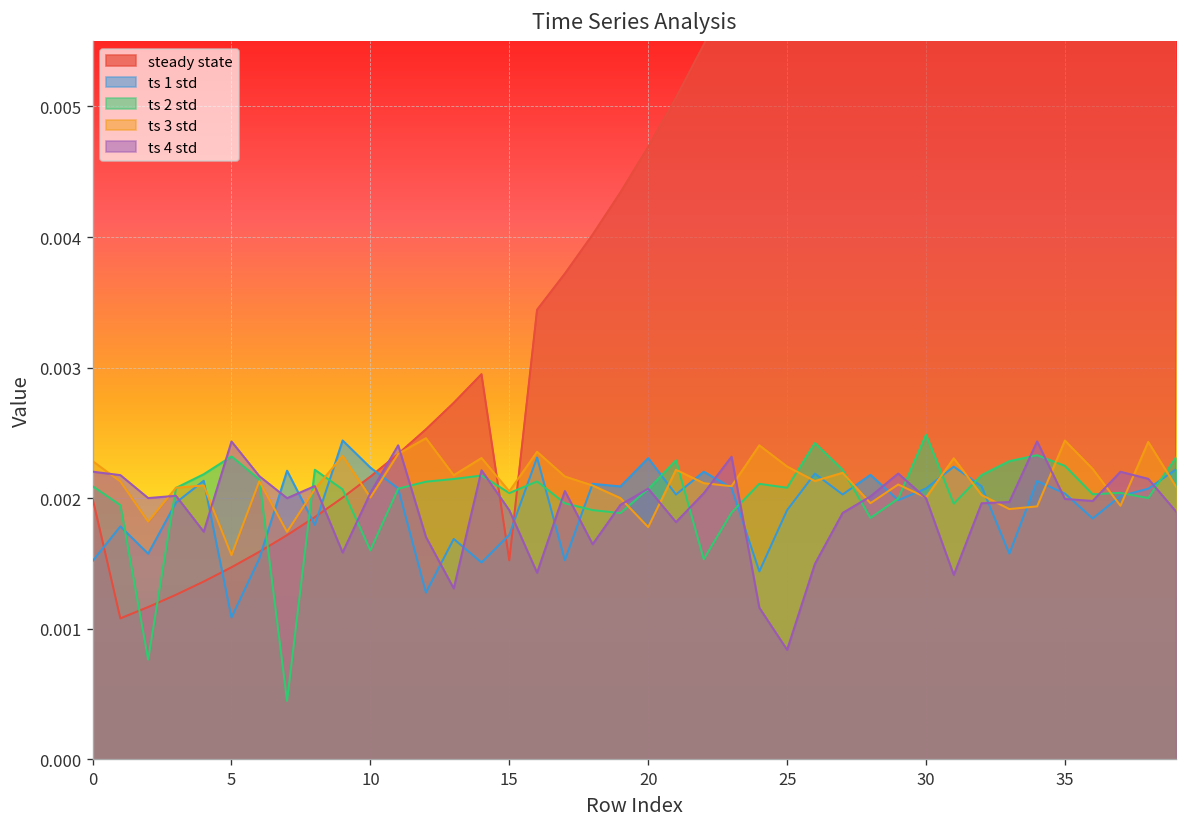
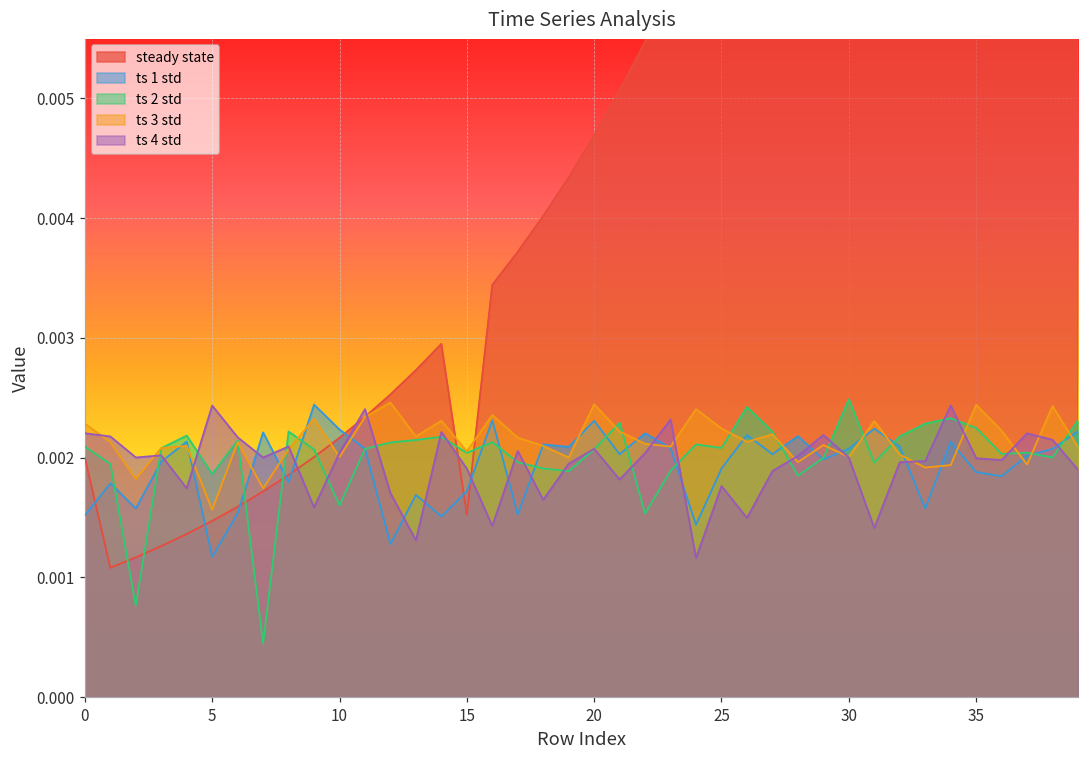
ts 1 std, 5: 0.00109 -> 0.00117
ts 2 std, 5: 0.00232 -> 0.00186
ts 3 std, 20: 0.00178 -> 0.00245
ts 4 std, 25: 0.00084 -> 0.00176
ts 1 std, 35: 0.00204 -> 0.00188
